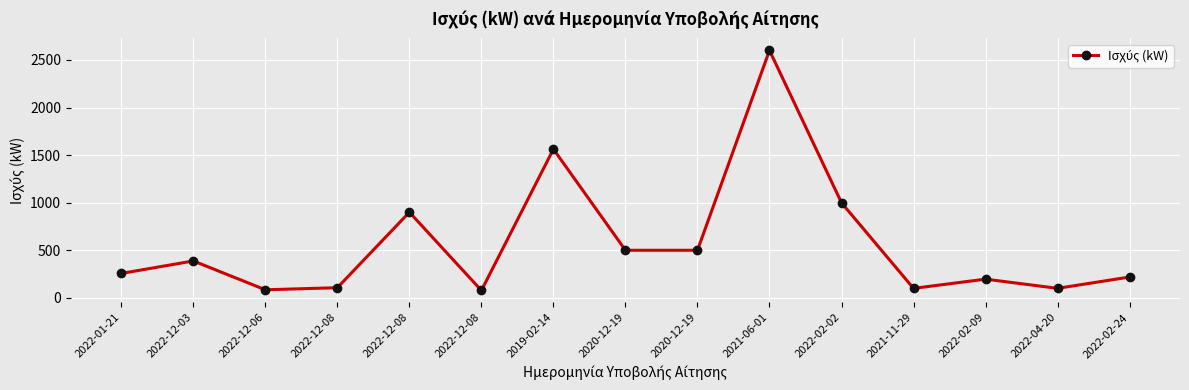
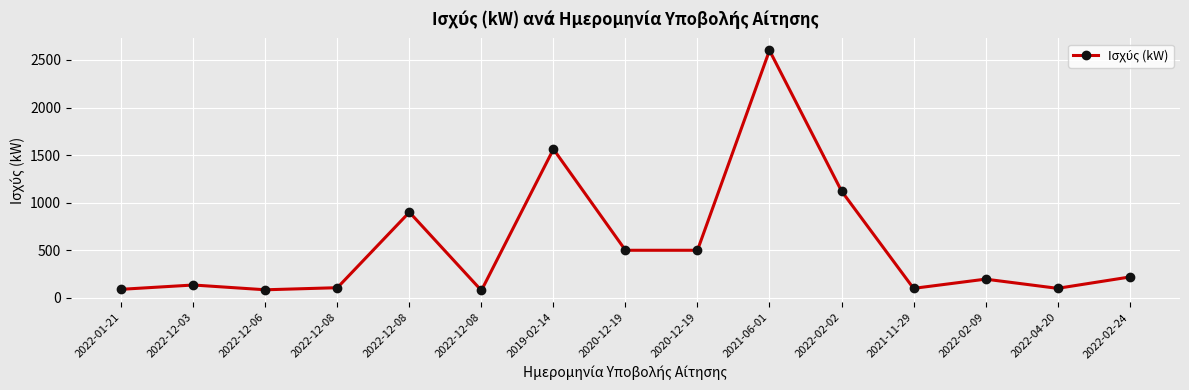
2022-01-21: 300 -> 100
2022-12-03: 400 -> 100
2022-02-02: 1000 -> 1100
